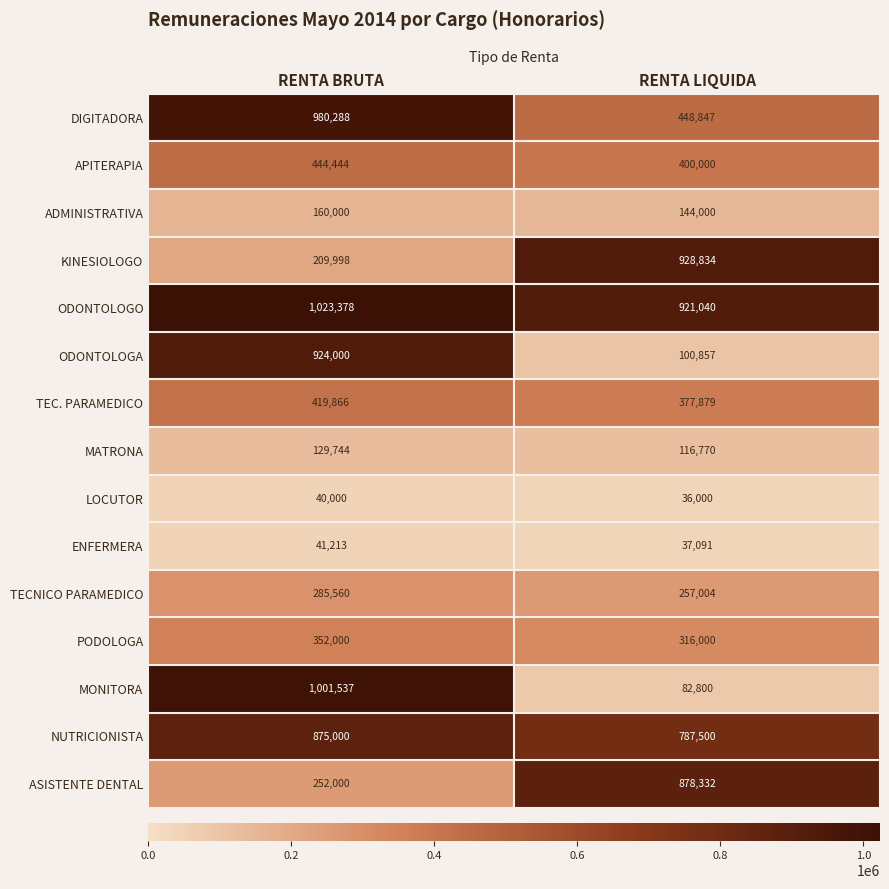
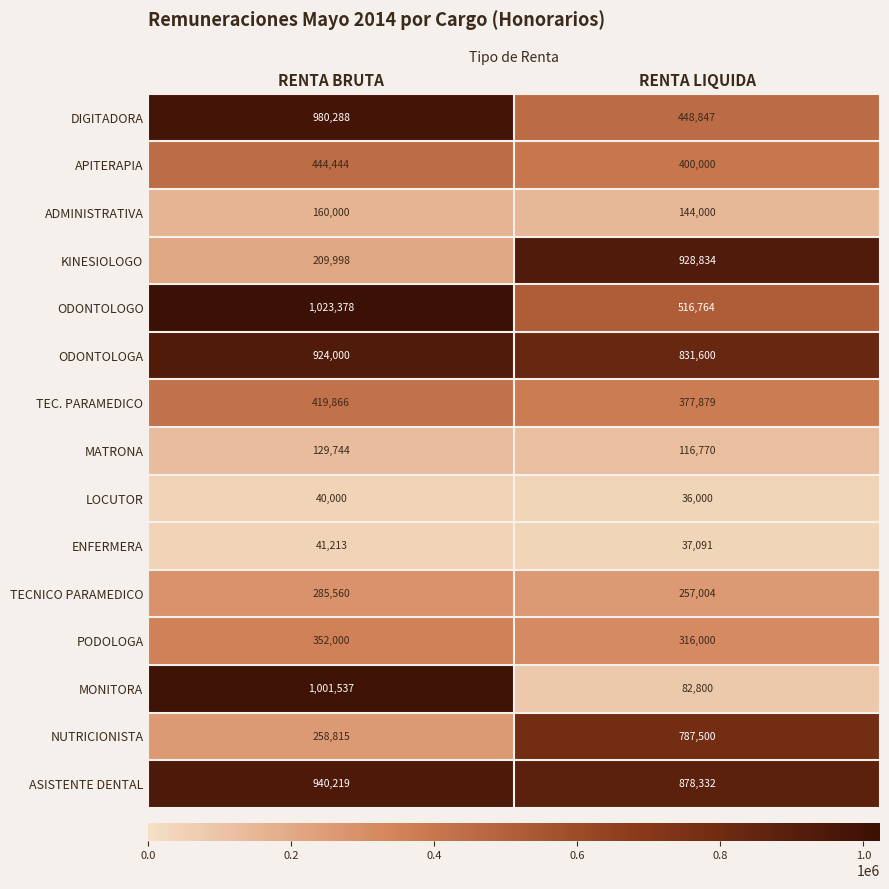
ODONTOLOGO, RENTA LIQUIDA: 921,040 -> 516,764
ODONTOLOGA, RENTA LIQUIDA: 100,857 -> 831,600
NUTRICIONISTA, RENTA BRUTA: 875,000 -> 258,815
ASISTENTE DENTAL, RENTA BRUTA: 252,000 -> 940,219
